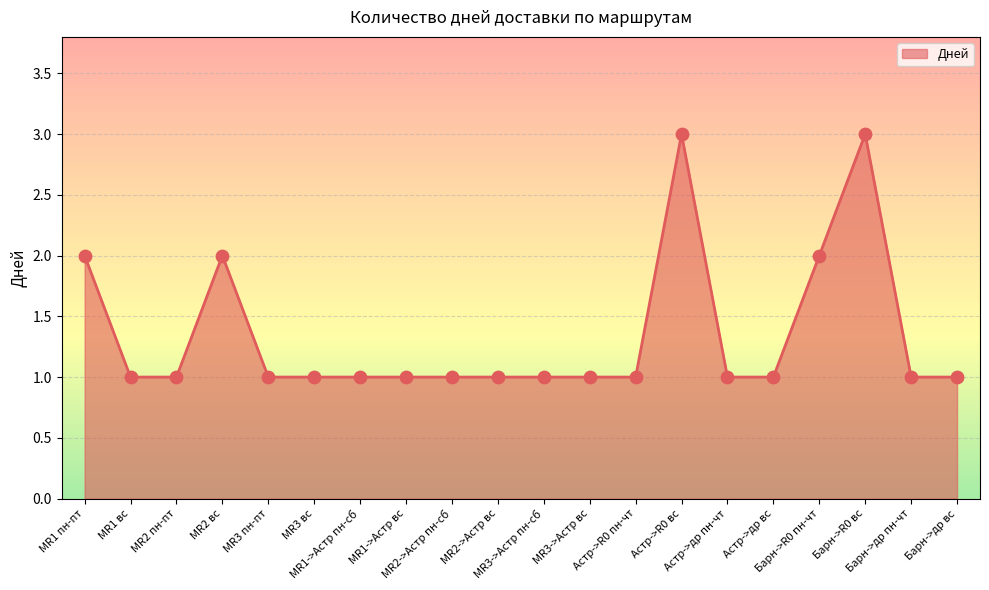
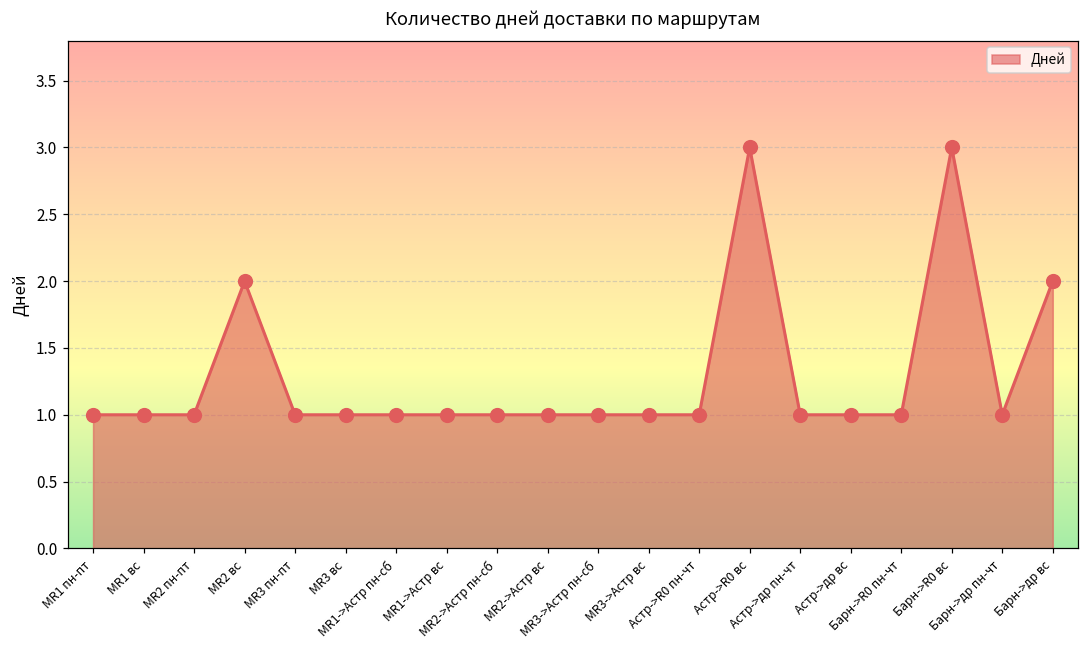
MR1 пн-пт: 2 -> 1
Барн->R0 пн-чт: 2 -> 1
Барн->др вс: 1 -> 2
